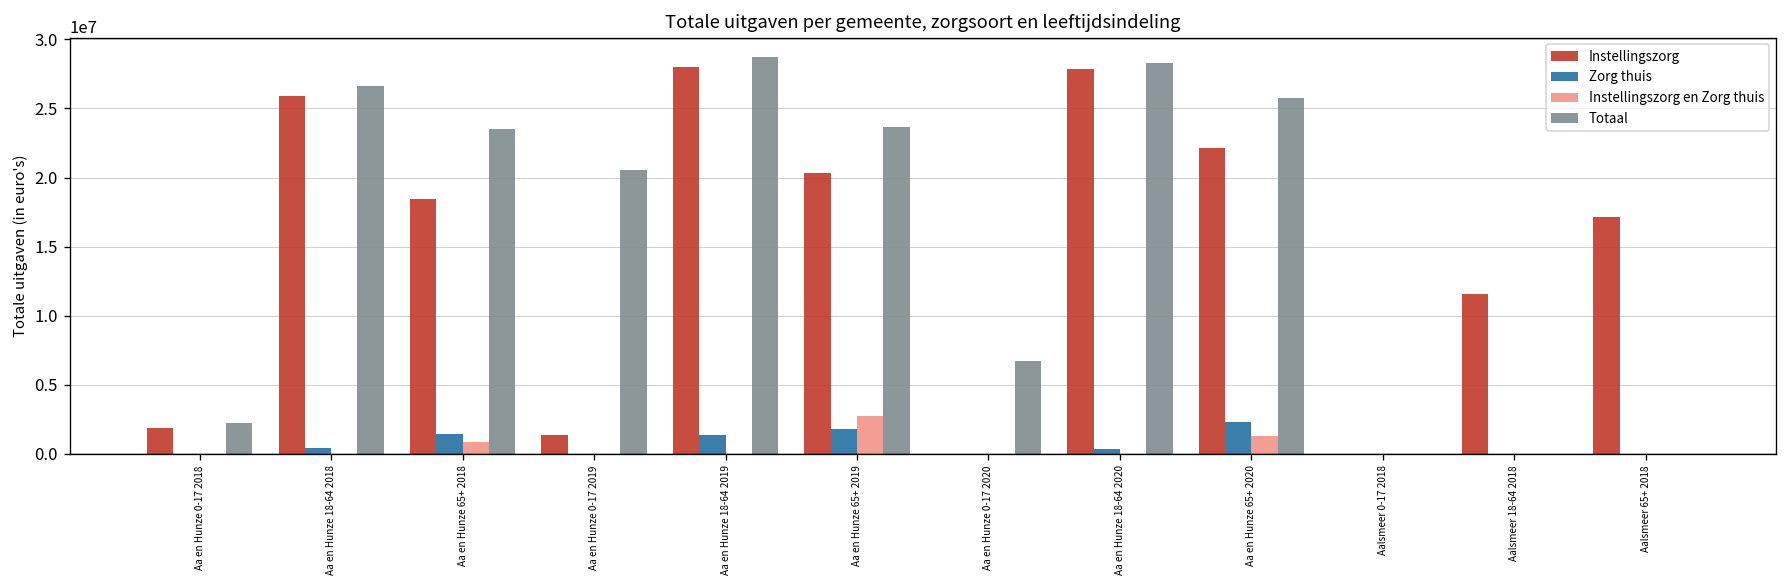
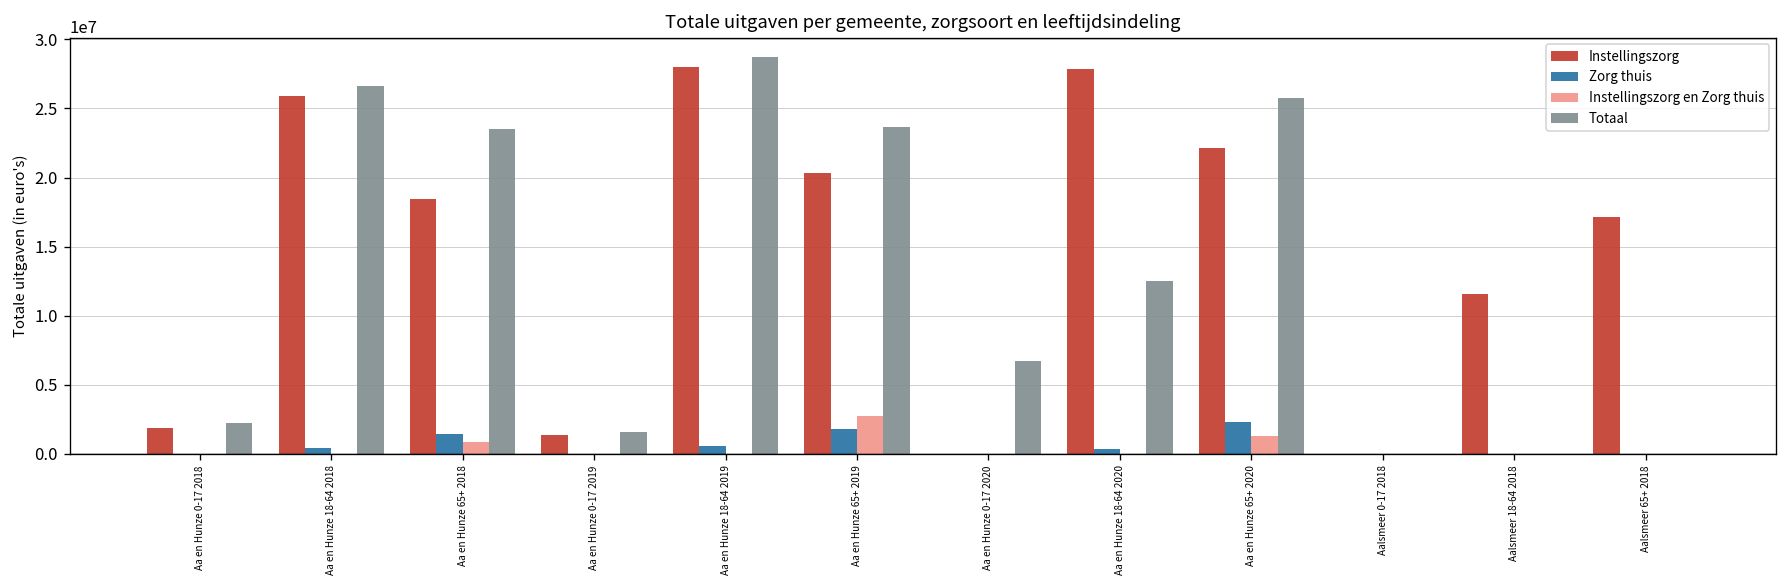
Totaal, Aa en Hunze 0-17 2019: 20600000 -> 1600000
Zorg thuis, Aa en Hunze 18-64 2019: 1400000 -> 600000
Totaal, Aa en Hunze 18-64 2020: 28300000 -> 12500000
